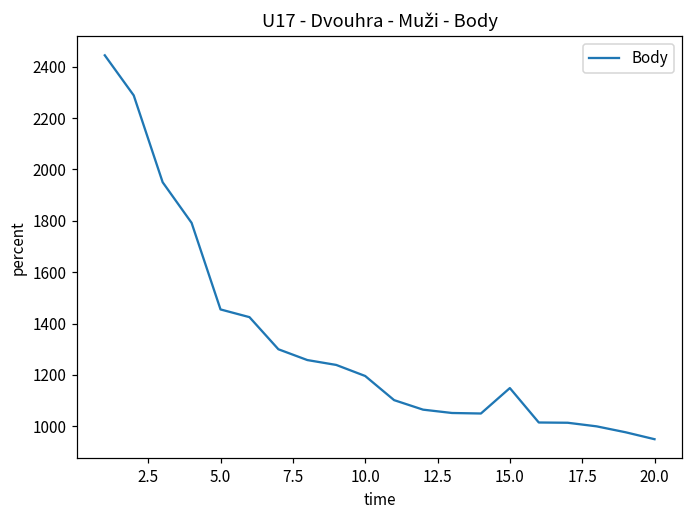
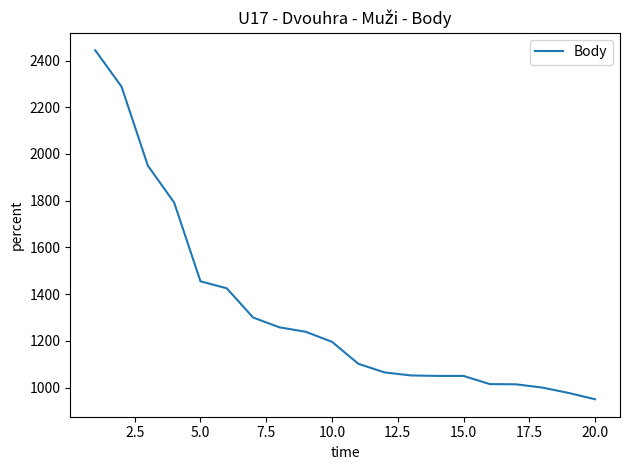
15.0: 1150 -> 1050
